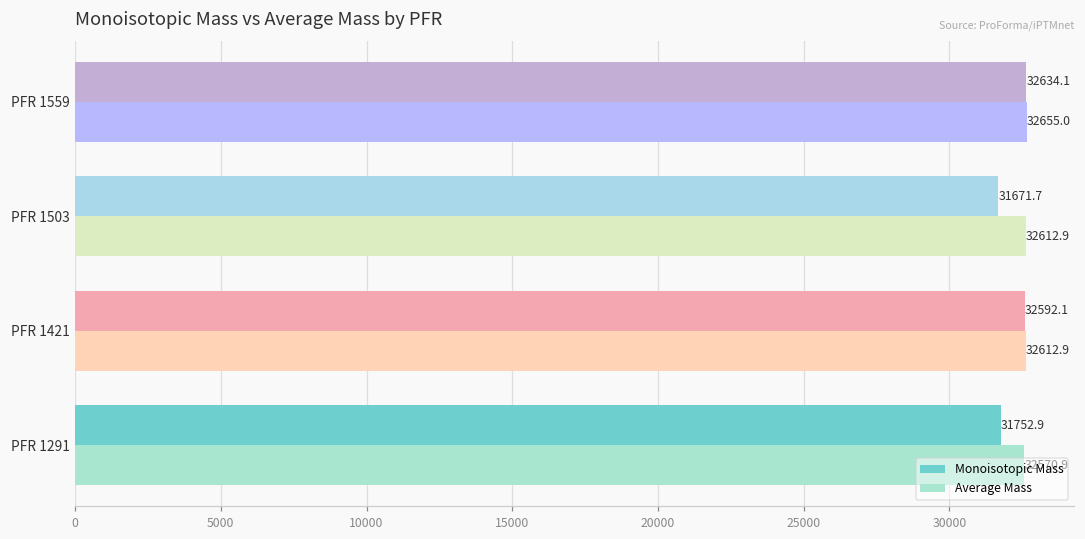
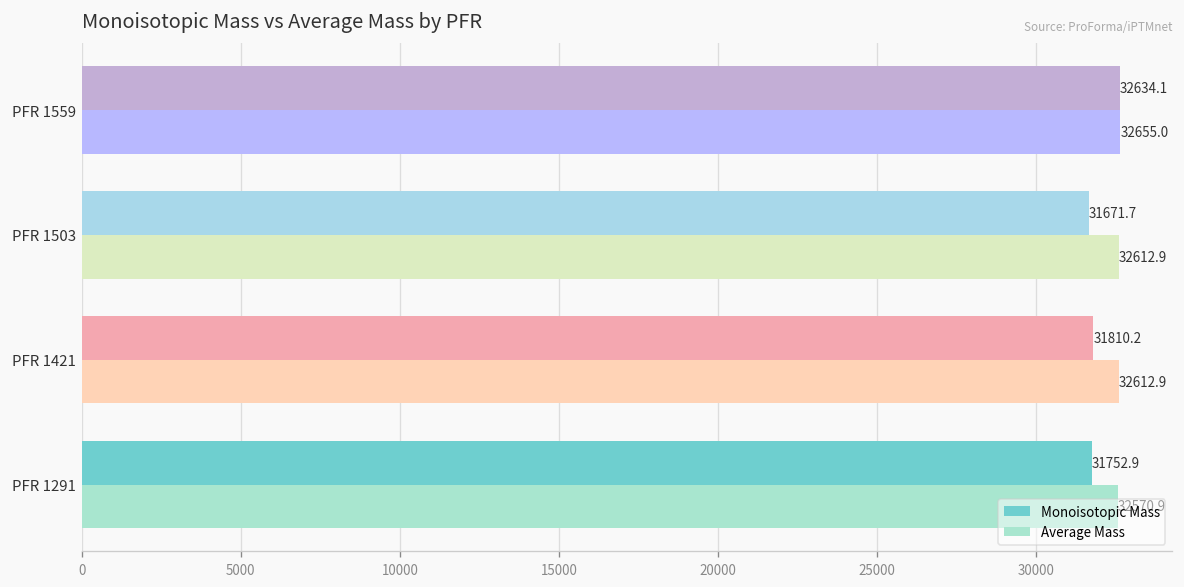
Monoisotopic Mass, PFR 1421: 32592.1 -> 31810.2
